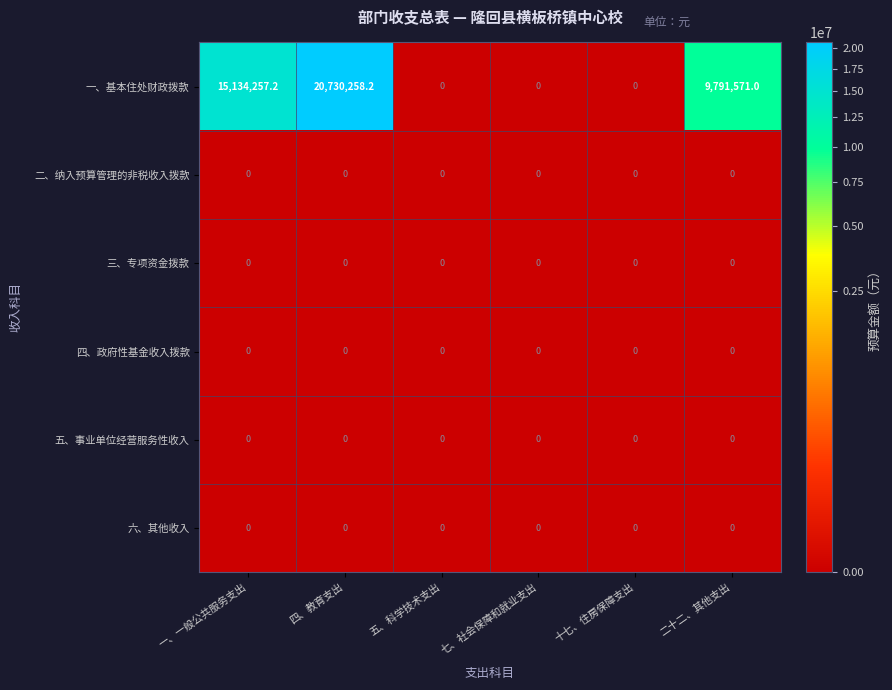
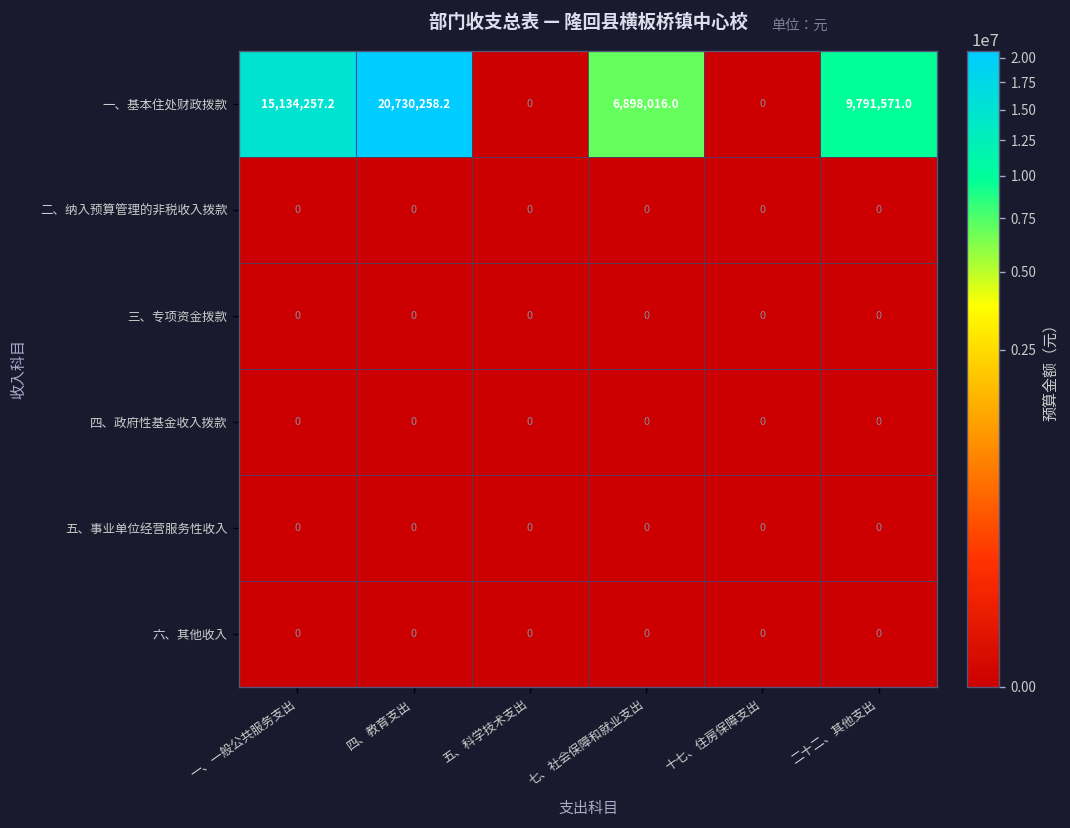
一、基本住处财政拨款, 七、社会保障和就业支出: 0 -> 6,898,016.0
